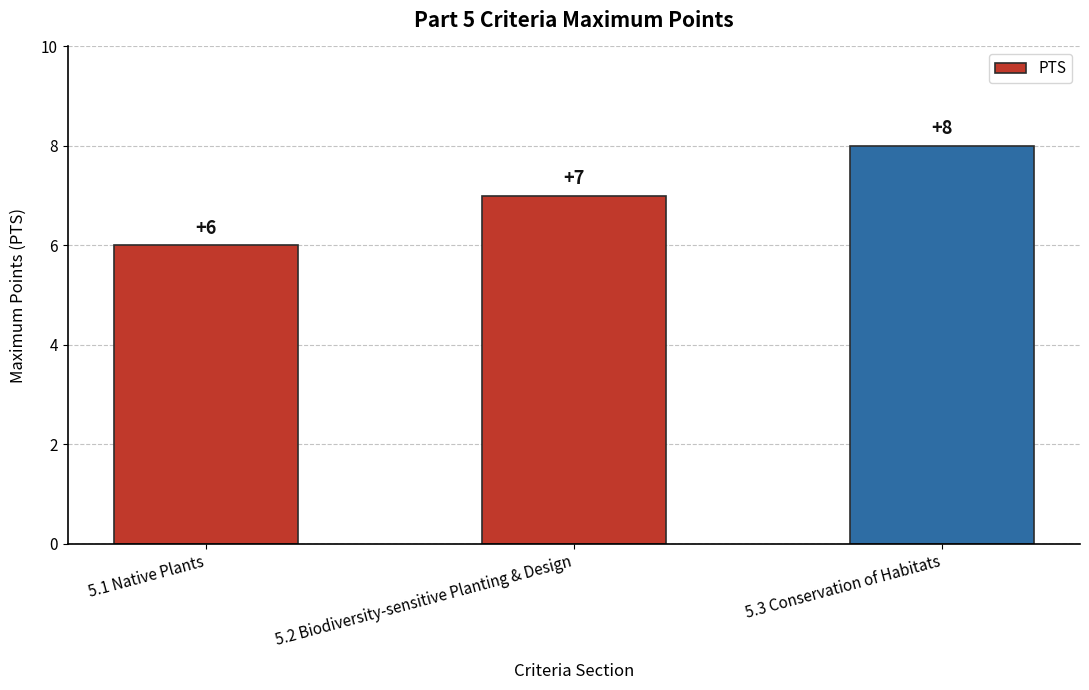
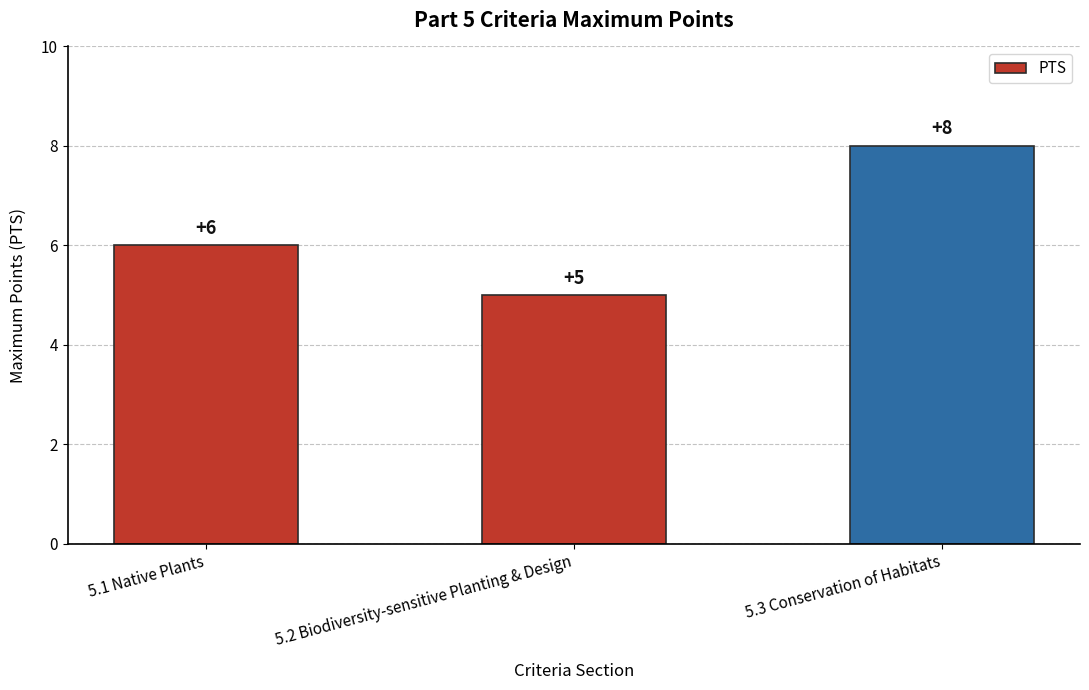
5.2 Biodiversity-sensitive Planting & Design: +7 -> +5
